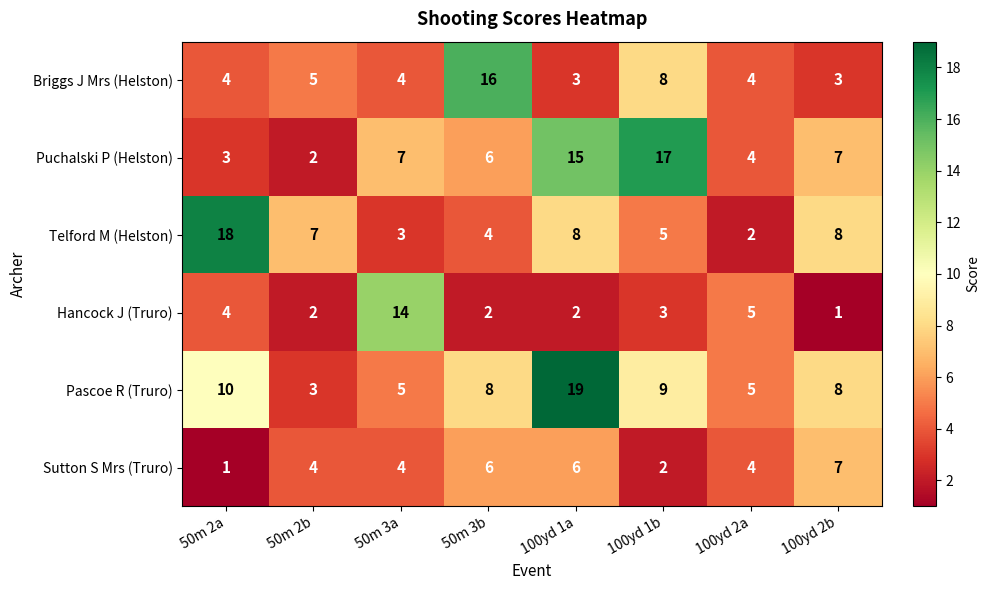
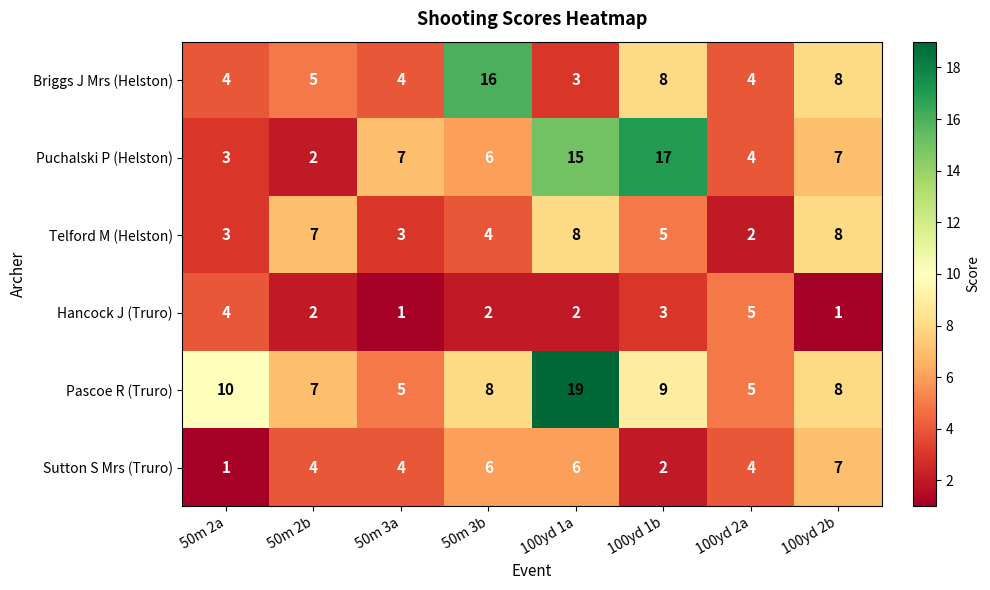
Briggs J Mrs (Helston), 100yd 2b: 3 -> 8
Telford M (Helston), 50m 2a: 18 -> 3
Hancock J (Truro), 50m 3a: 14 -> 1
Pascoe R (Truro), 50m 2b: 3 -> 7
